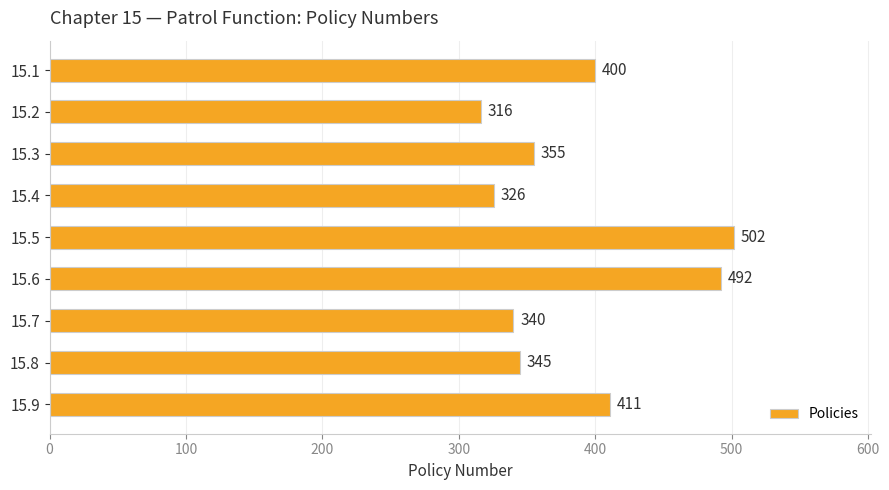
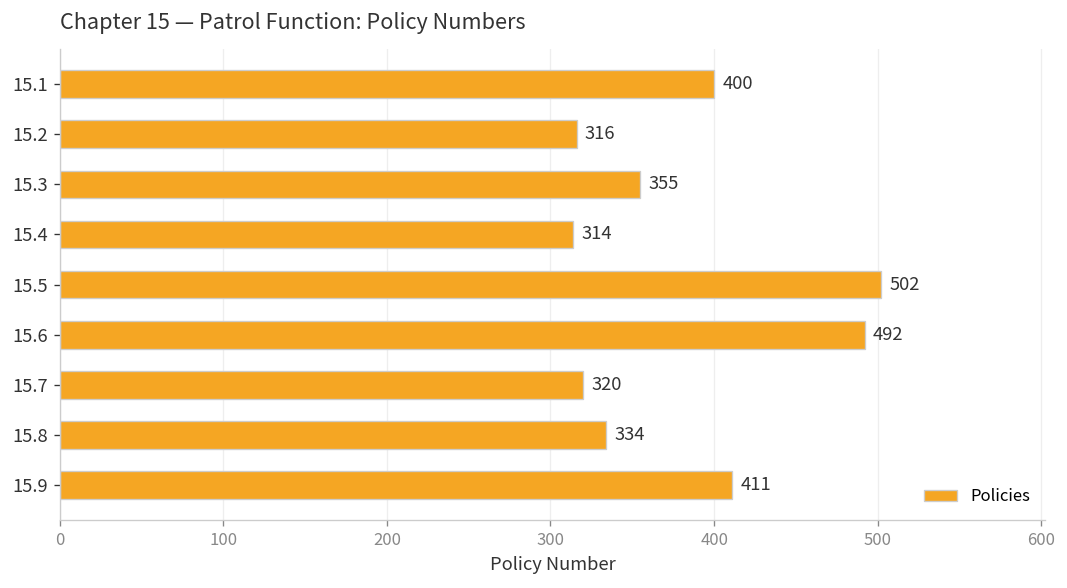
15.4: 326 -> 314
15.7: 340 -> 320
15.8: 345 -> 334
